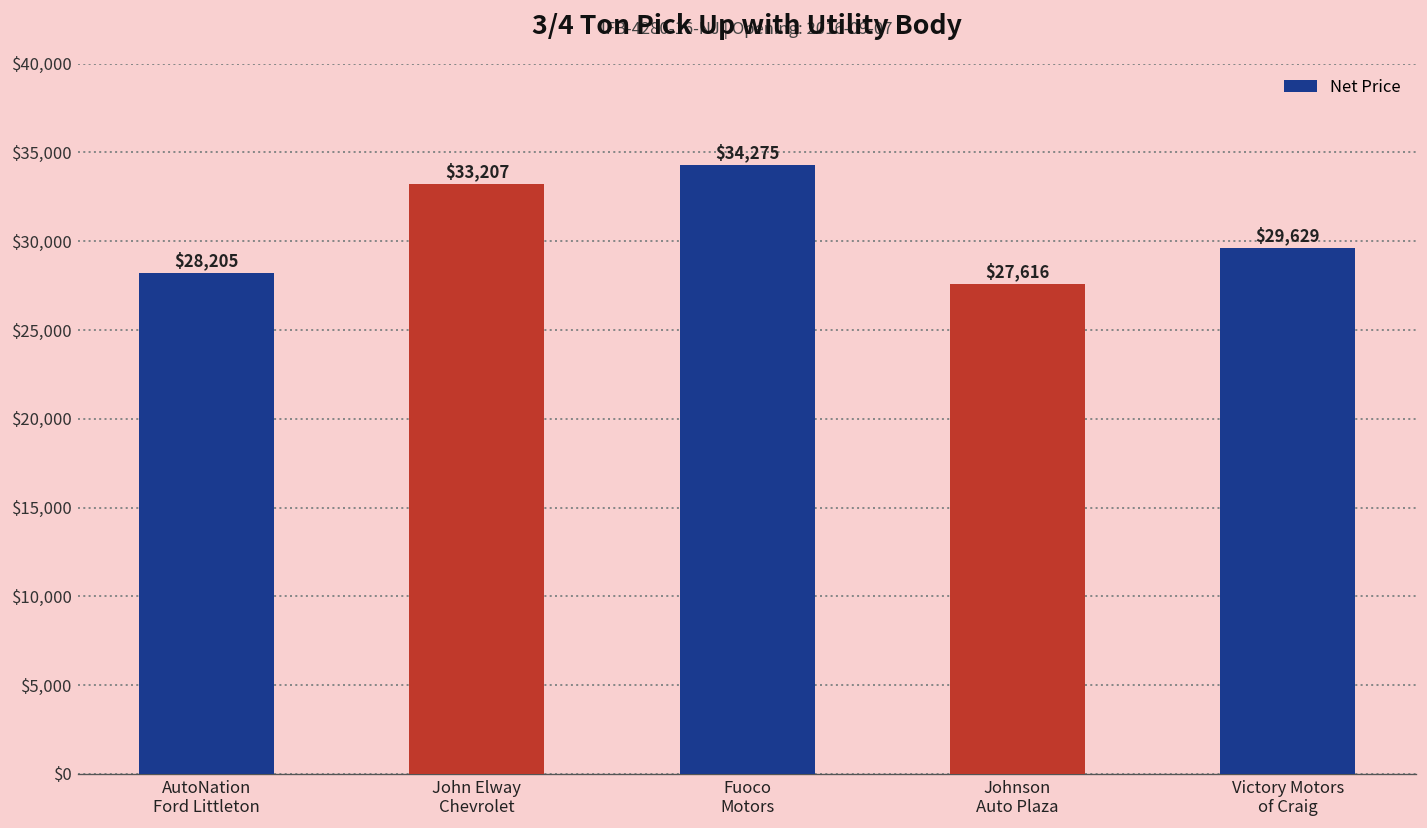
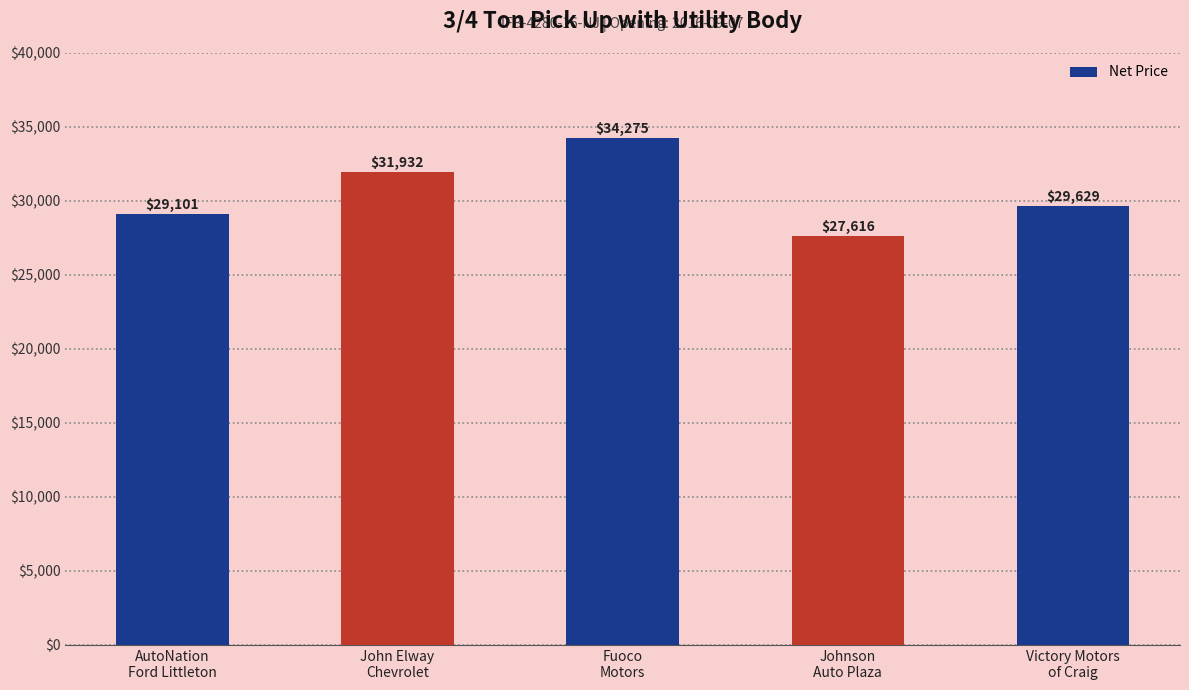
AutoNation Ford Littleton: $28,205 -> $29,101
John Elway Chevrolet: $33,207 -> $31,932
